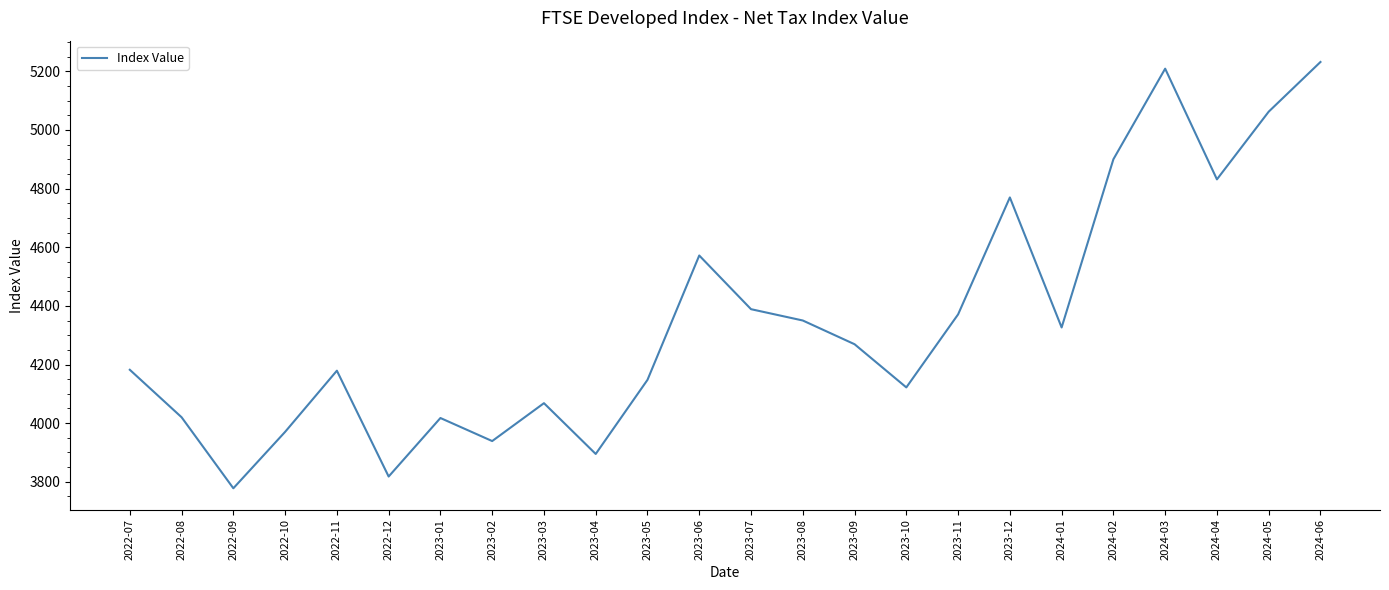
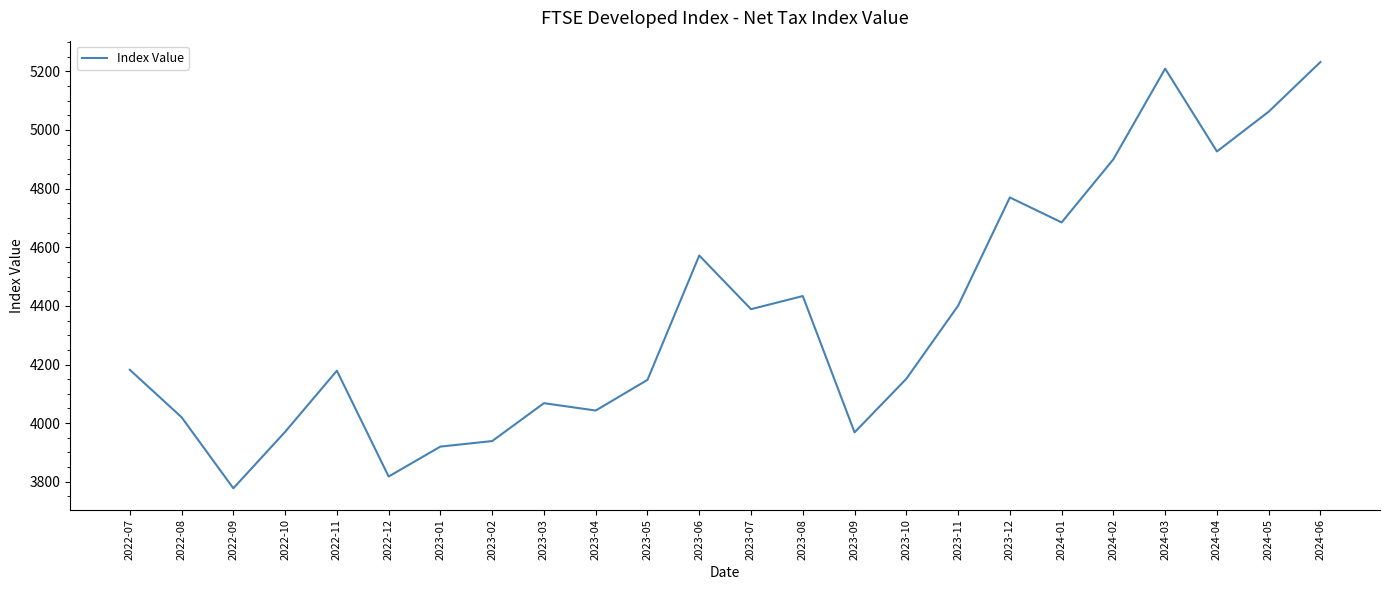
2023-01: 4020 -> 3920
2023-04: 3890 -> 4040
2023-08: 4350 -> 4430
2023-09: 4270 -> 3970
2023-10: 4120 -> 4150
2023-11: 4370 -> 4400
2024-01: 4330 -> 4680
2024-04: 4830 -> 4930
